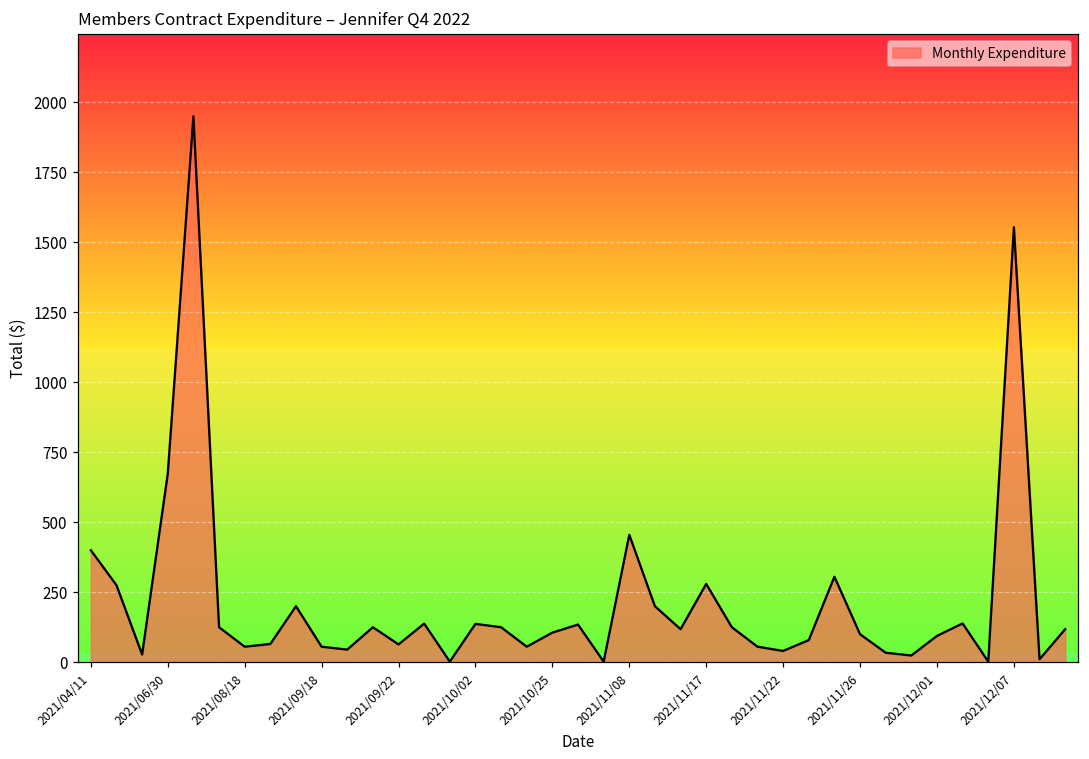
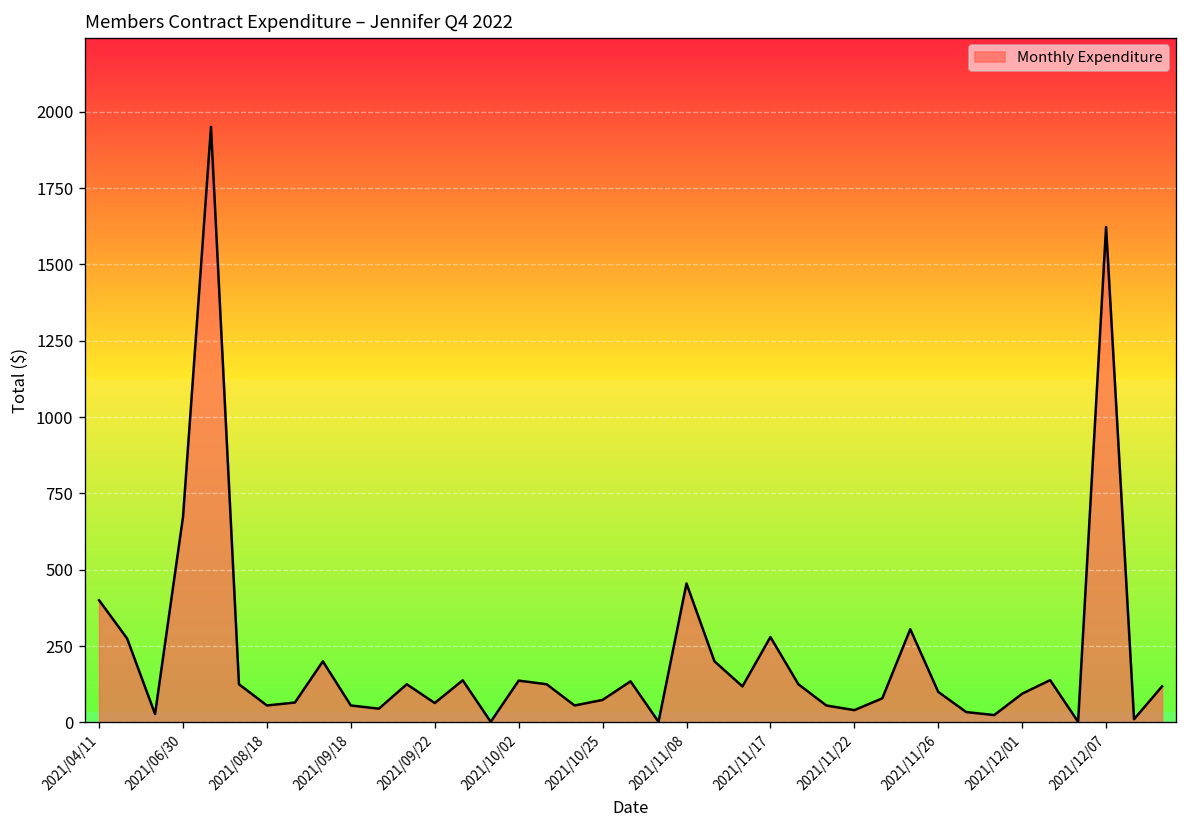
2021/10/25: 110 -> 70
2021/12/07: 1550 -> 1620
